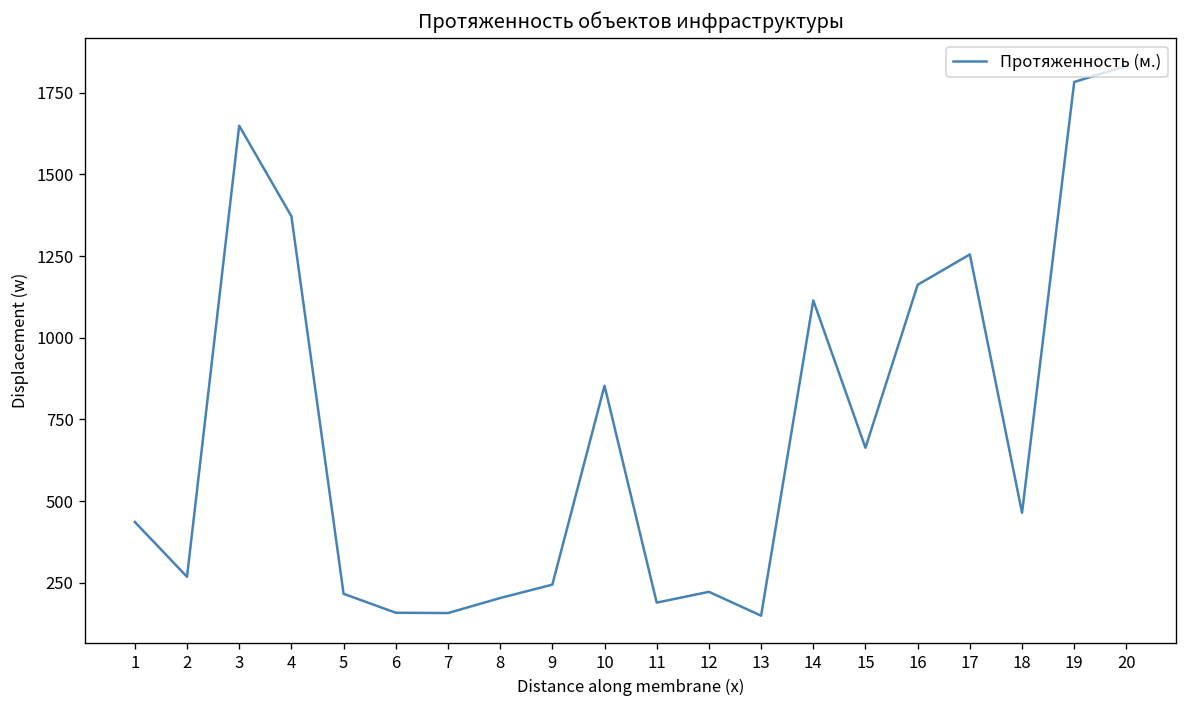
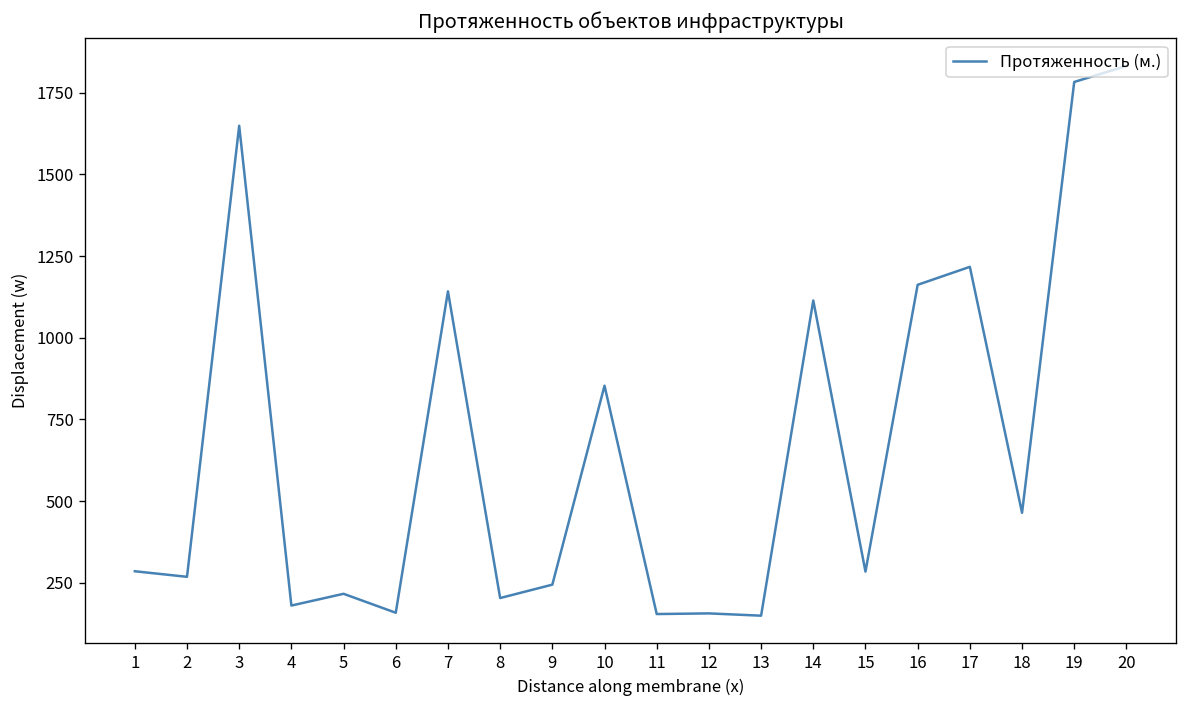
1: 440 -> 290
4: 1370 -> 180
7: 160 -> 1140
11: 190 -> 150
12: 220 -> 160
15: 660 -> 280
17: 1260 -> 1220
